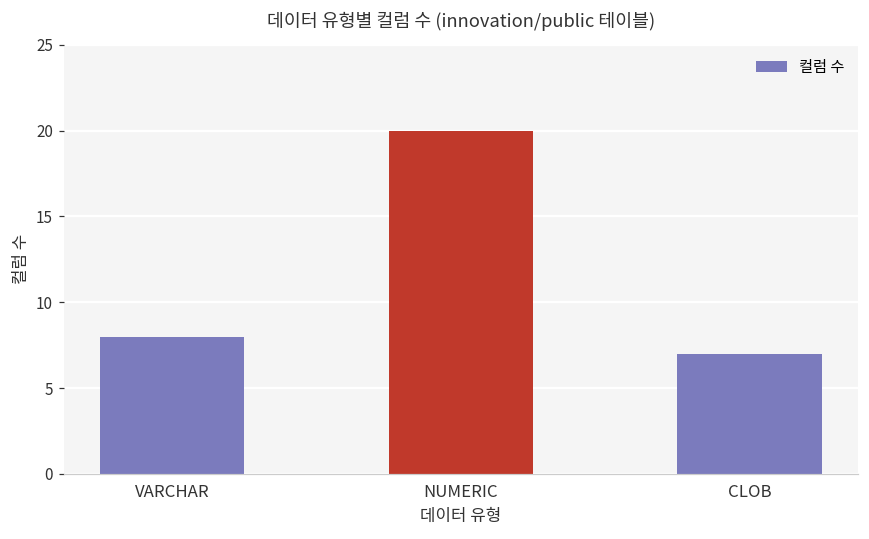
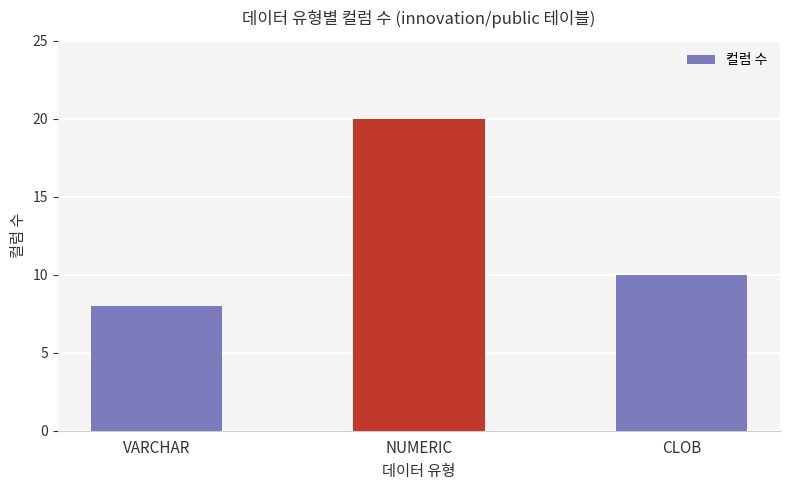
CLOB: 7 -> 10
